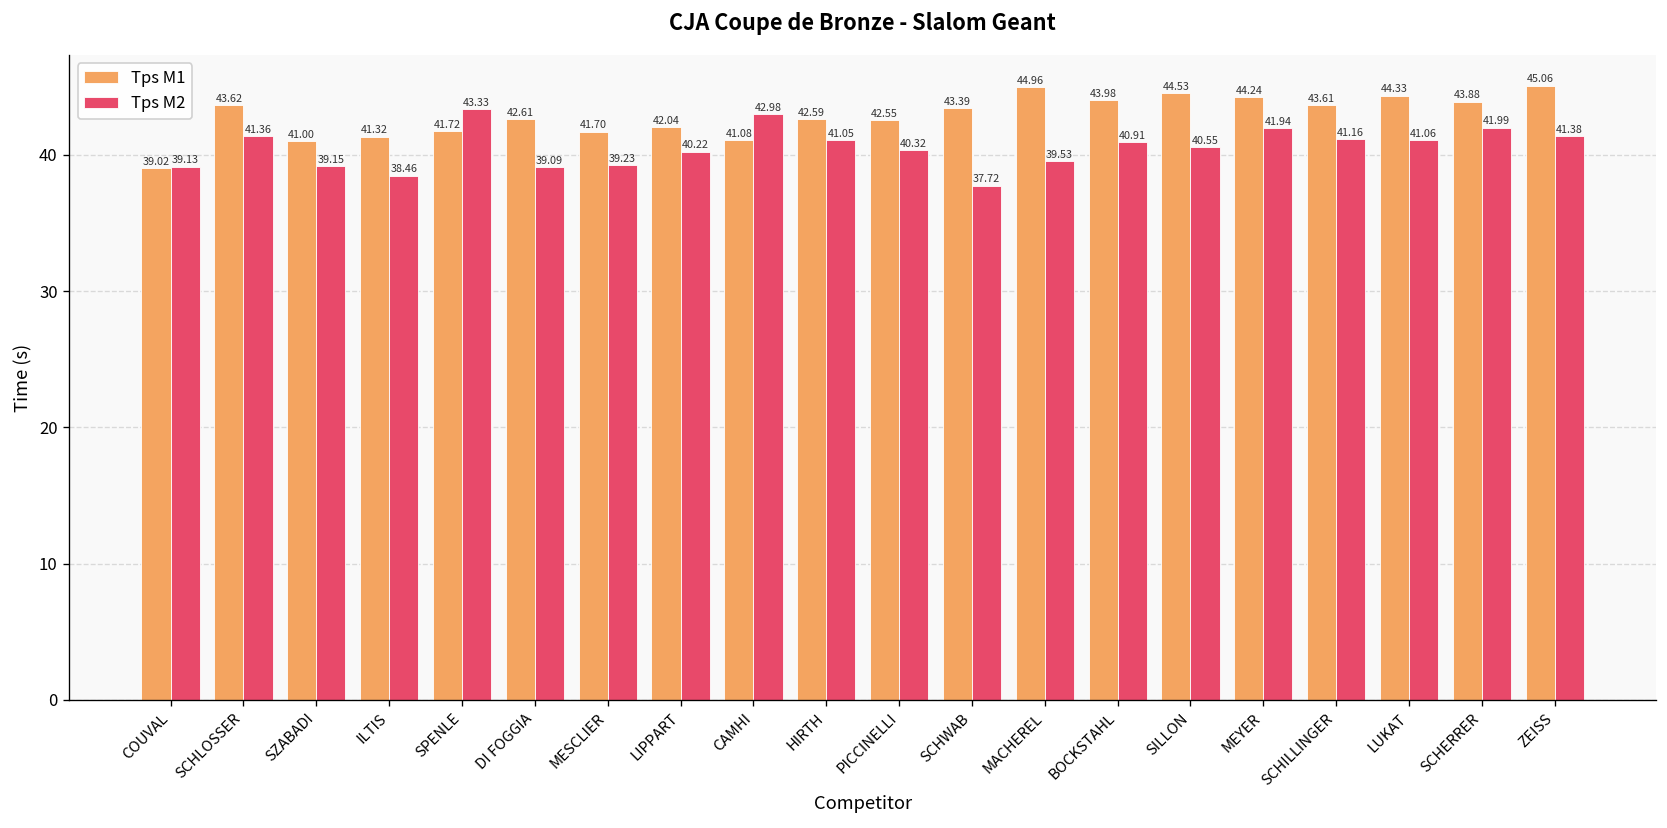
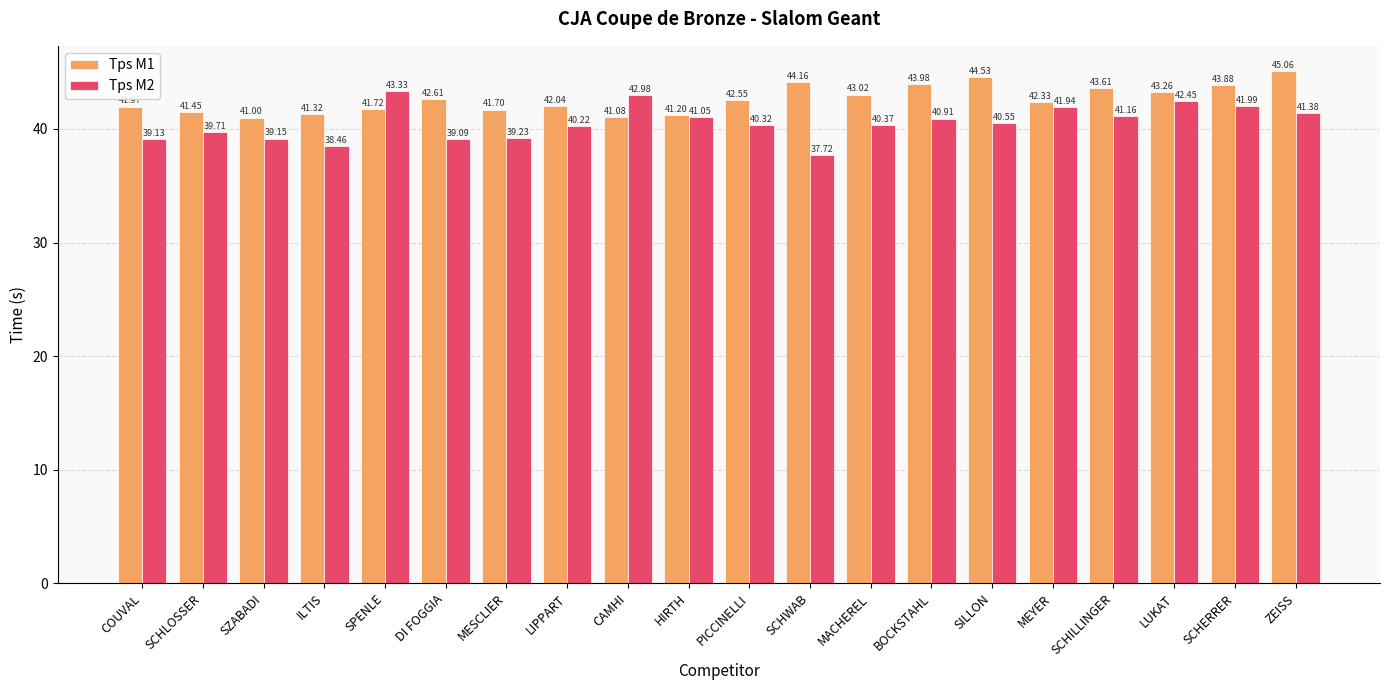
Tps M1, COUVAL: 39.0 -> 42.0
Tps M1, SCHLOSSER: 43.62 -> 41.45
Tps M2, SCHLOSSER: 41.36 -> 39.71
Tps M1, HIRTH: 42.59 -> 41.20
Tps M1, SCHWAB: 43.39 -> 44.16
Tps M1, MACHEREL: 44.96 -> 43.02
Tps M2, MACHEREL: 39.53 -> 40.37
Tps M1, MEYER: 44.24 -> 42.33
Tps M1, LUKAT: 44.33 -> 43.26
Tps M2, LUKAT: 41.06 -> 42.45
